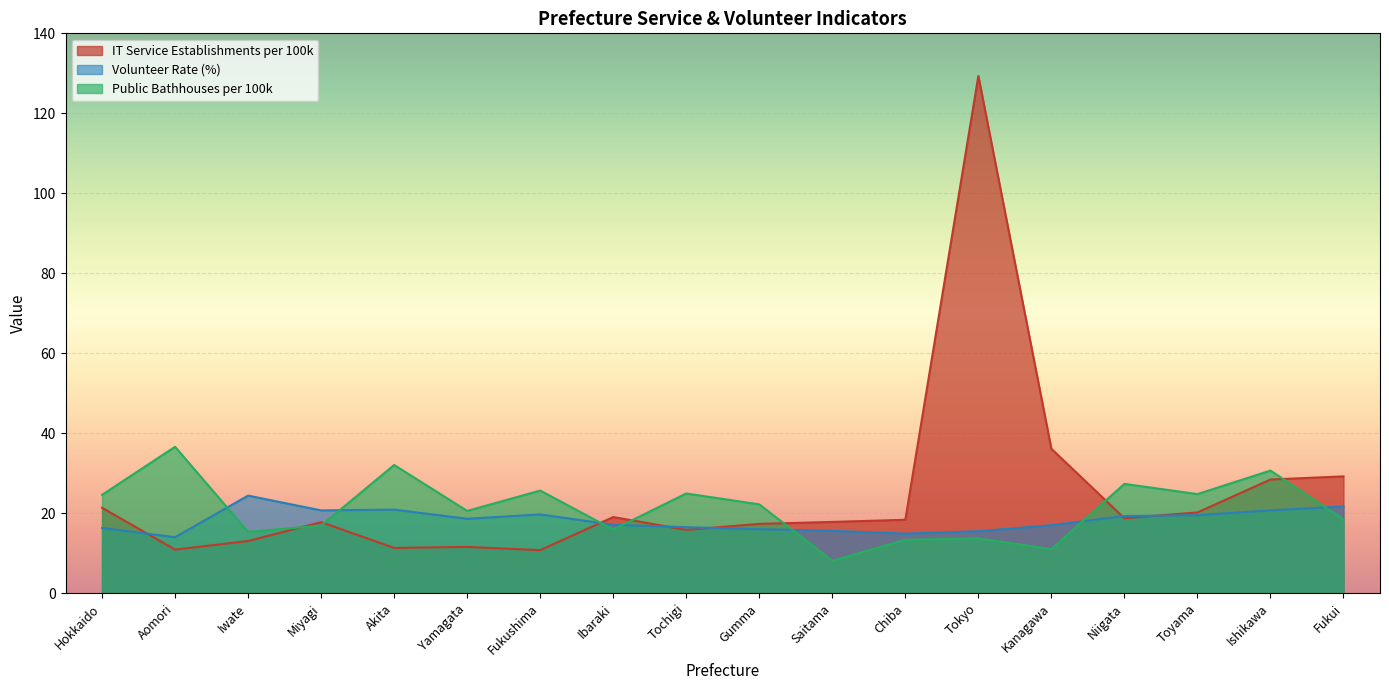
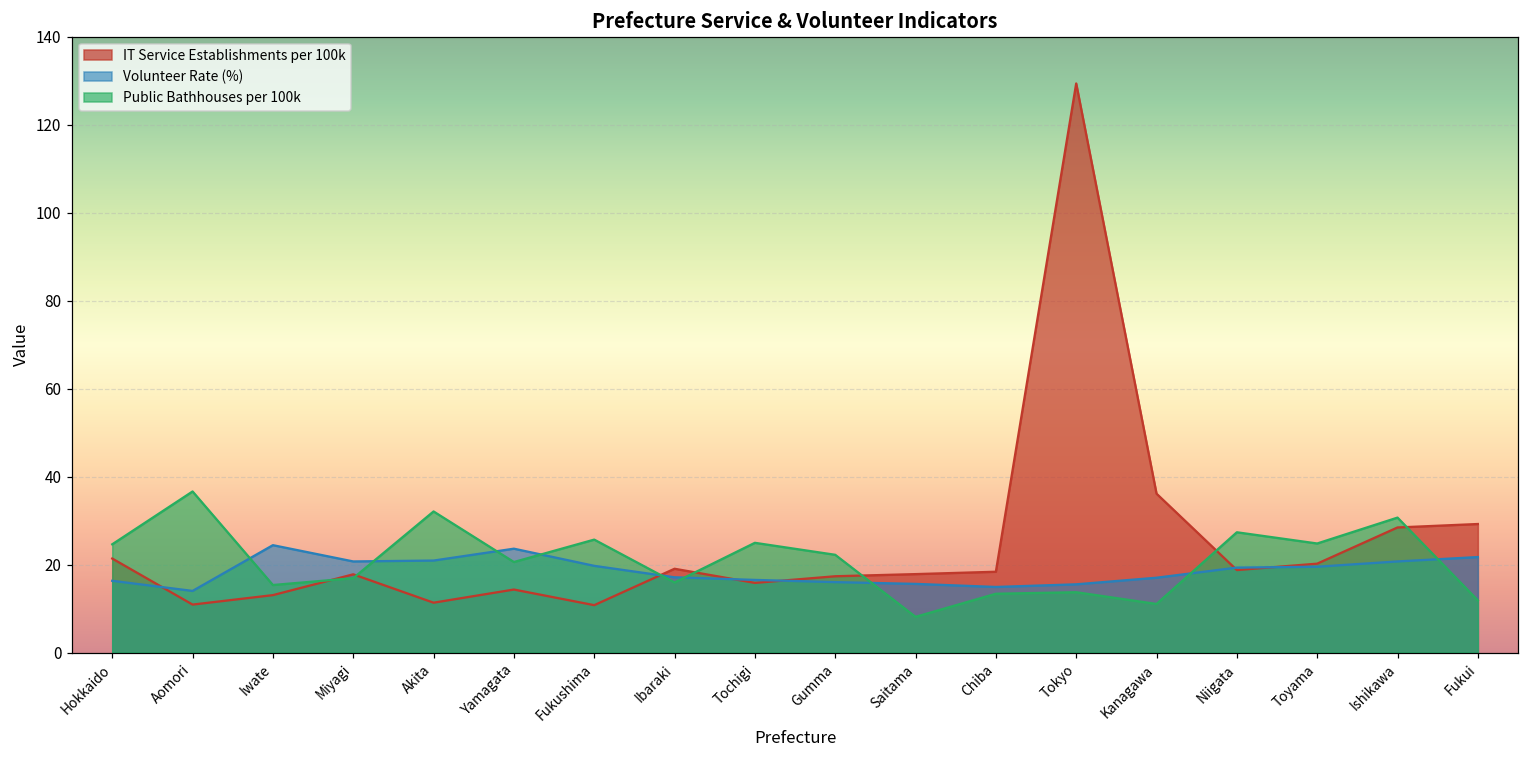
IT Service Establishments per 100k, Yamagata: 12 -> 14
Volunteer Rate (%), Yamagata: 19 -> 24
Public Bathhouses per 100k, Fukui: 18 -> 12
